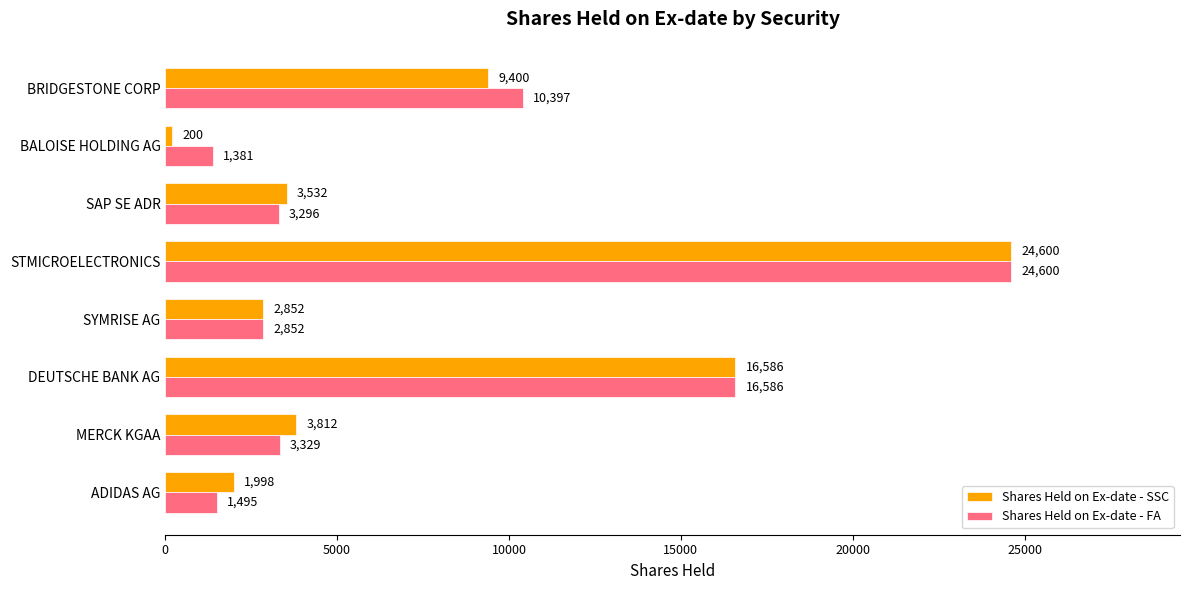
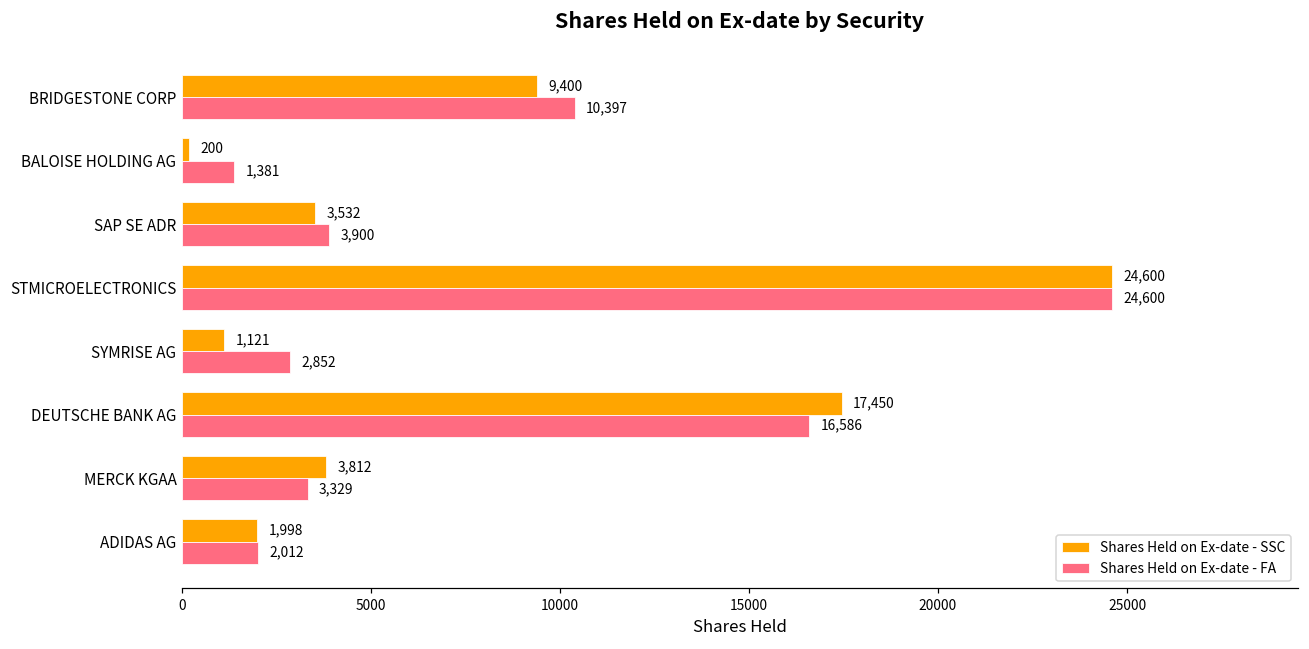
Shares Held on Ex-date - FA, SAP SE ADR: 3,296 -> 3,900
Shares Held on Ex-date - SSC, SYMRISE AG: 2,852 -> 1,121
Shares Held on Ex-date - SSC, DEUTSCHE BANK AG: 16,586 -> 17,450
Shares Held on Ex-date - FA, ADIDAS AG: 1,495 -> 2,012
